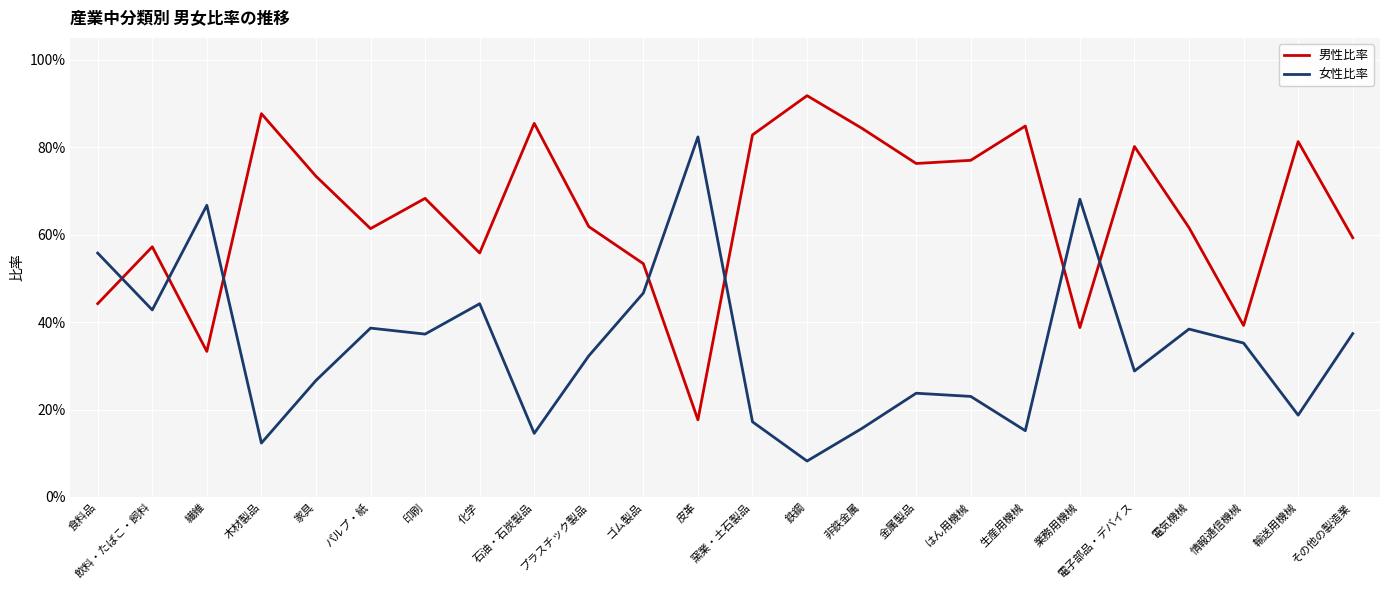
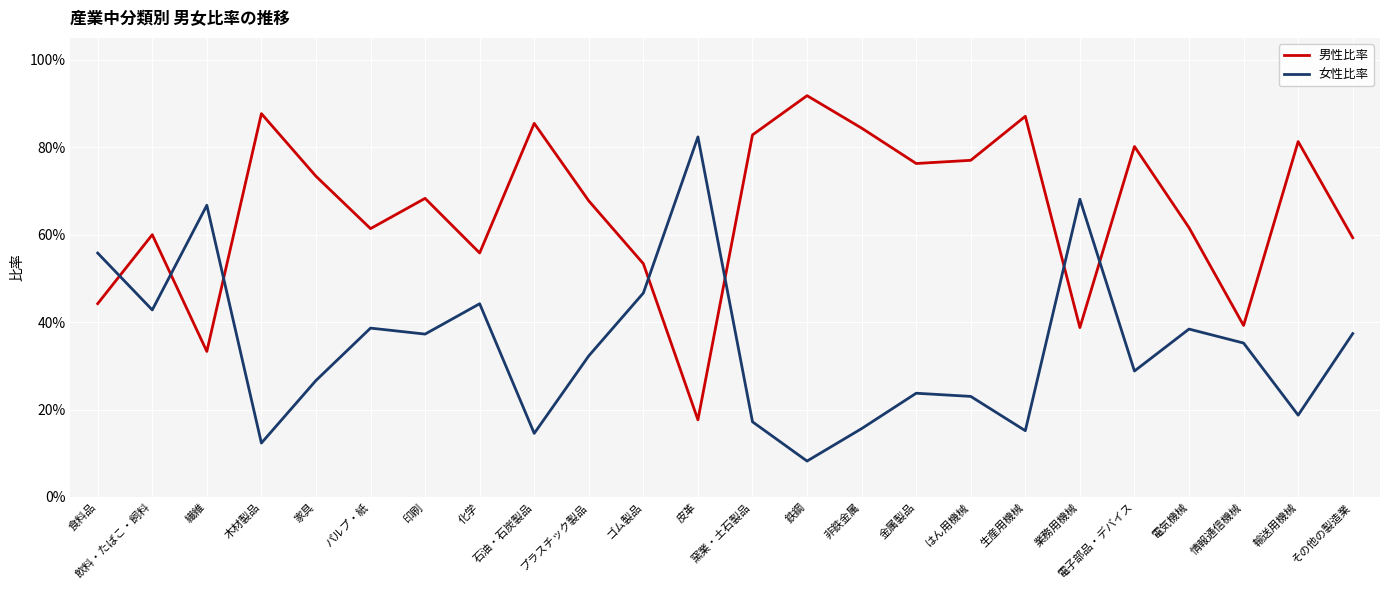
男性比率, 飲料・たばこ・飼料: 57% -> 60%
男性比率, プラスチック製品: 62% -> 68%
男性比率, 生産用機械: 85% -> 87%
